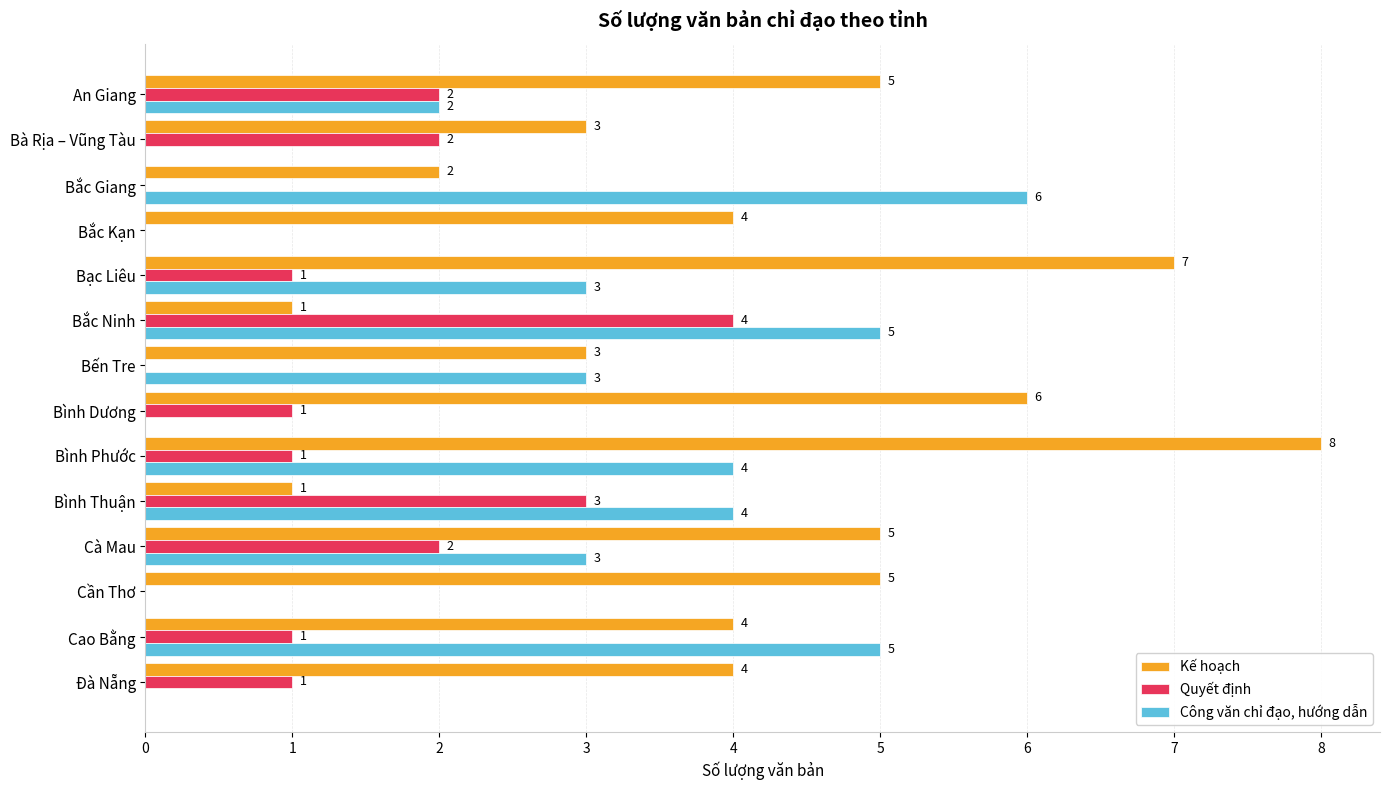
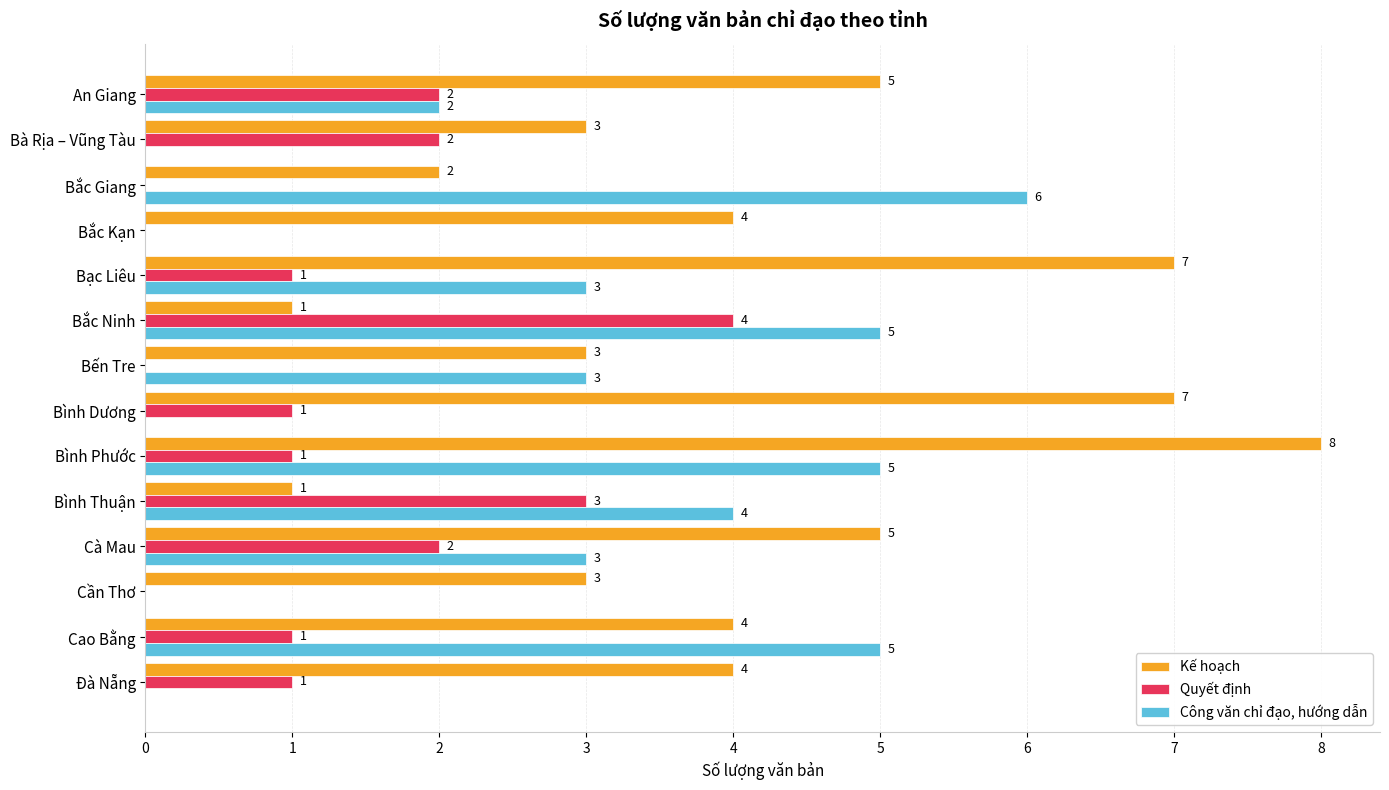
Kế hoạch, Bình Dương: 6 -> 7
Công văn chỉ đạo, hướng dẫn, Bình Phước: 4 -> 5
Kế hoạch, Cần Thơ: 5 -> 3
